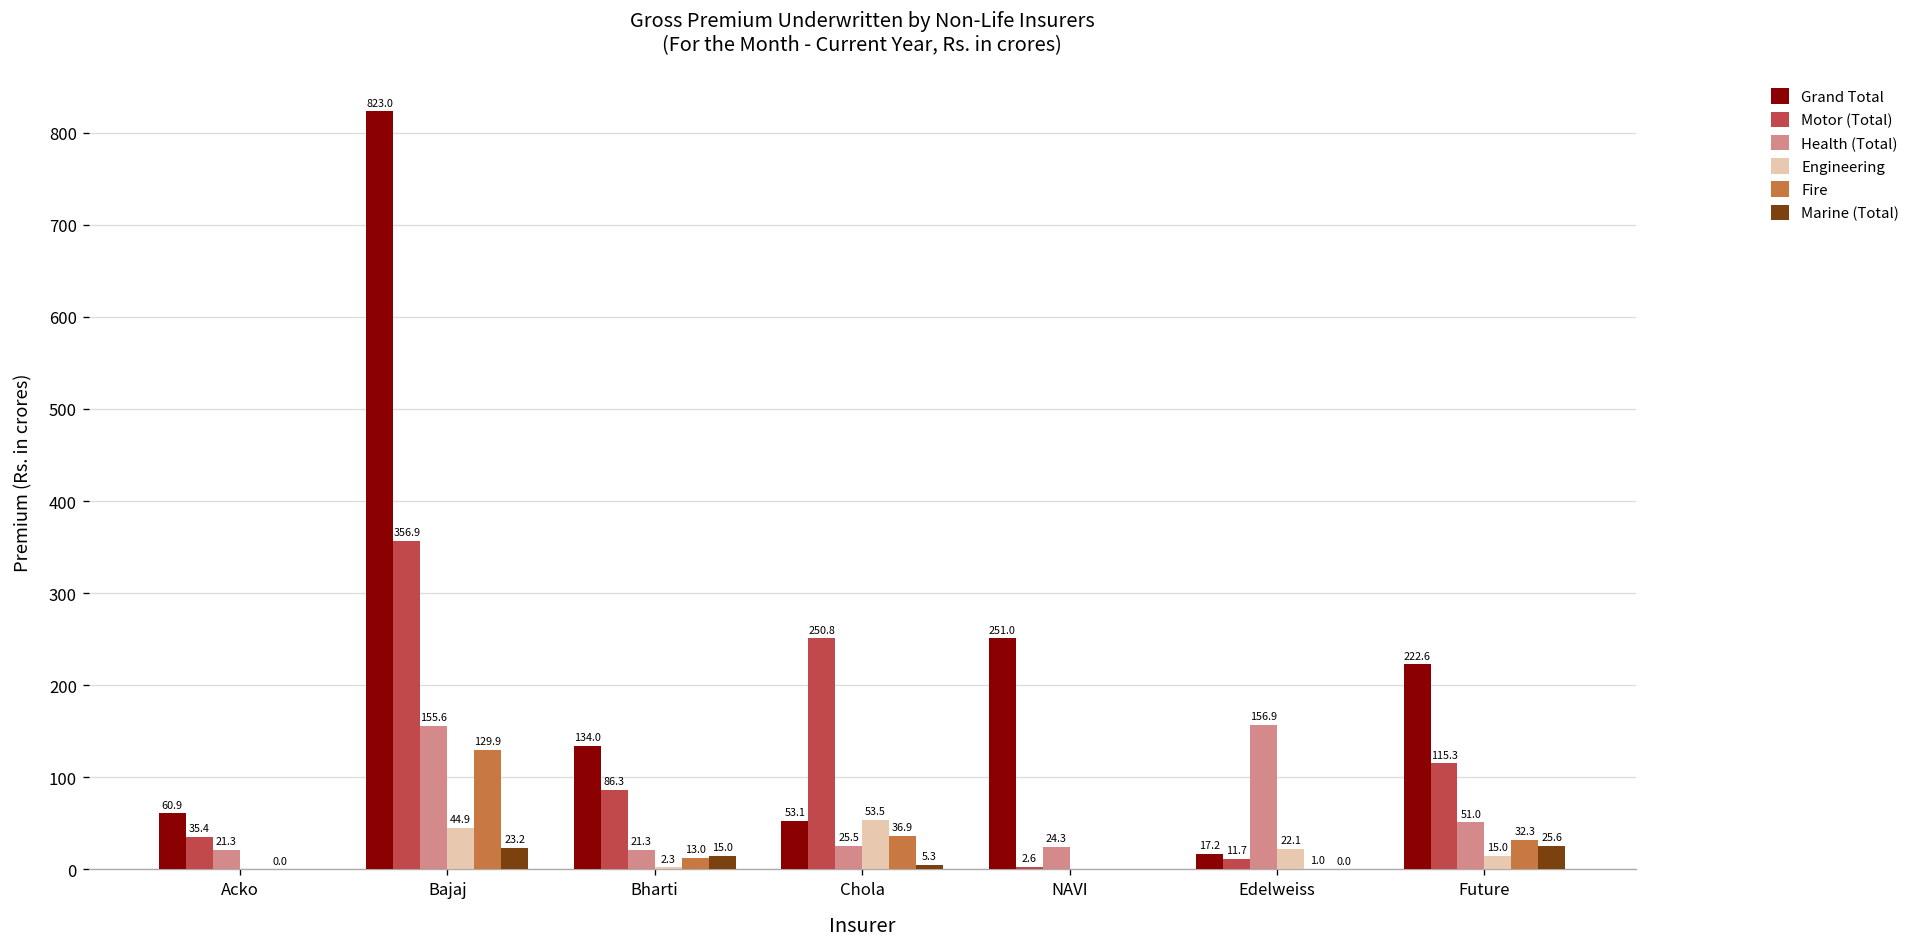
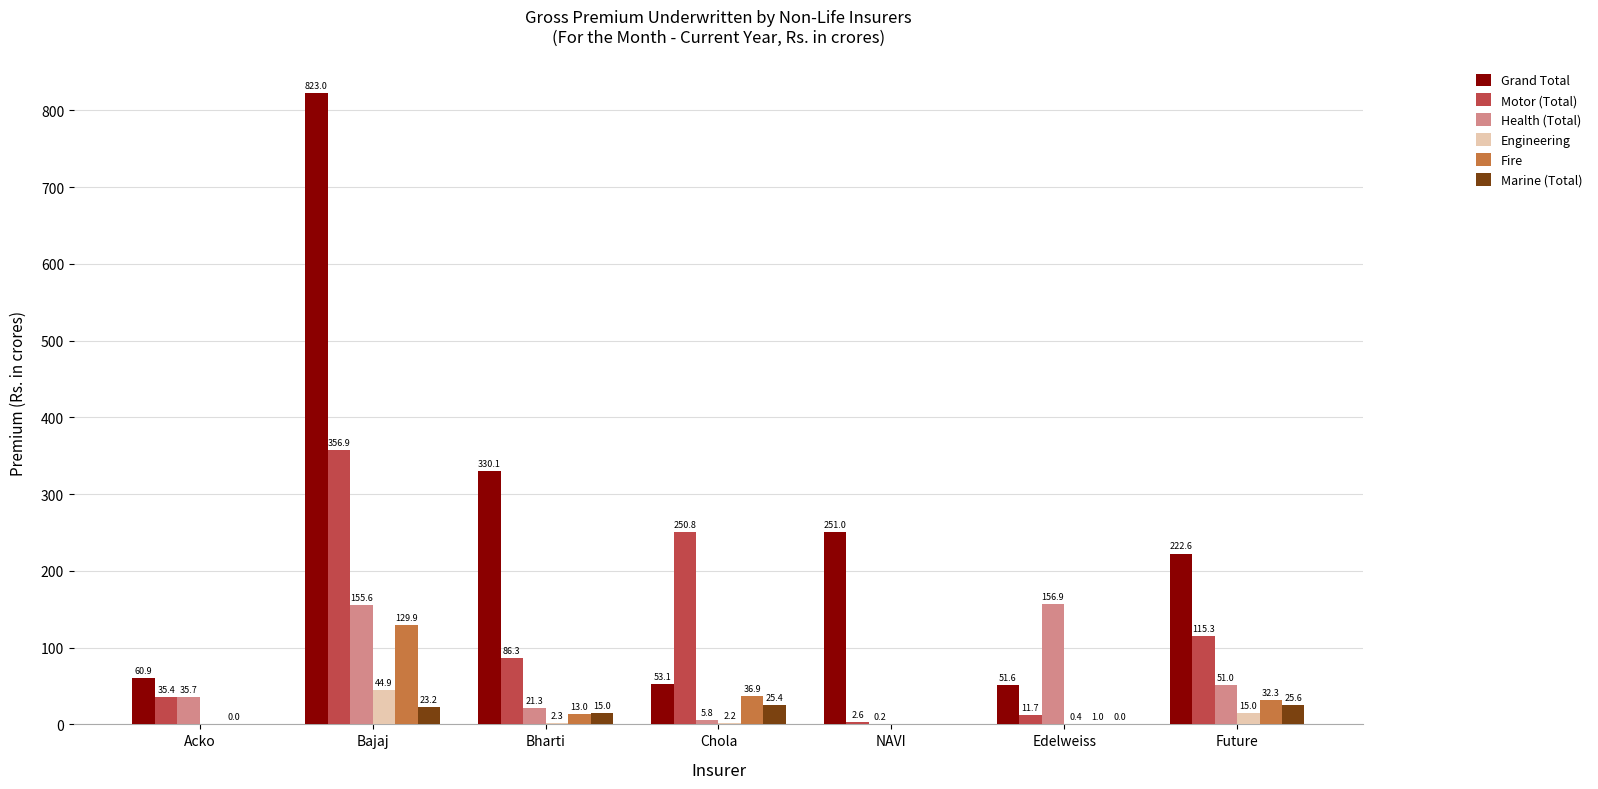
Health (Total), Acko: 21.3 -> 35.7
Grand Total, Bharti: 134.0 -> 330.1
Health (Total), Chola: 25.5 -> 5.8
Engineering, Chola: 53.5 -> 2.2
Marine (Total), Chola: 5.3 -> 25.4
Health (Total), NAVI: 24.3 -> 0.2
Grand Total, Edelweiss: 17.2 -> 51.6
Engineering, Edelweiss: 22.1 -> 0.4
